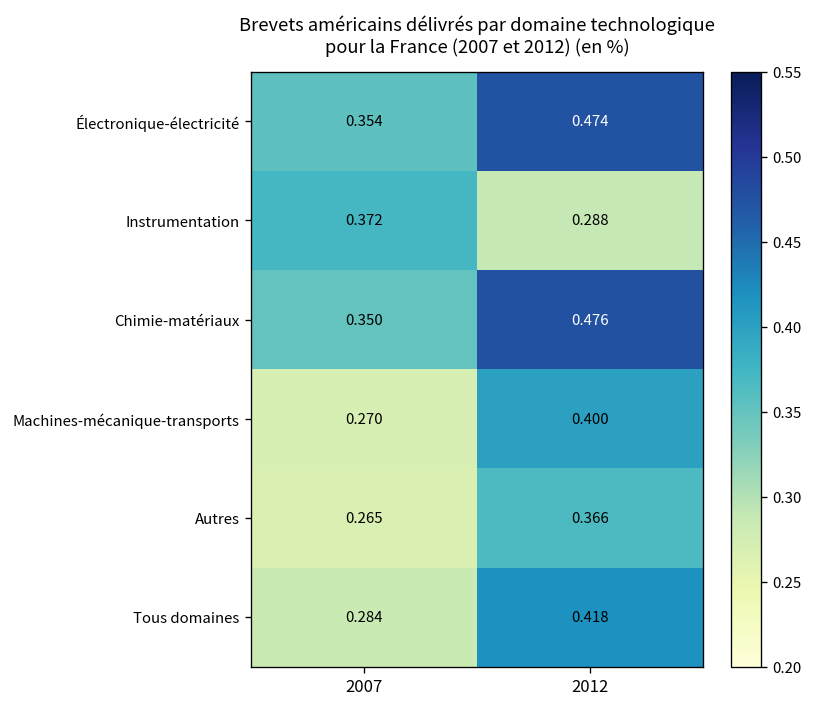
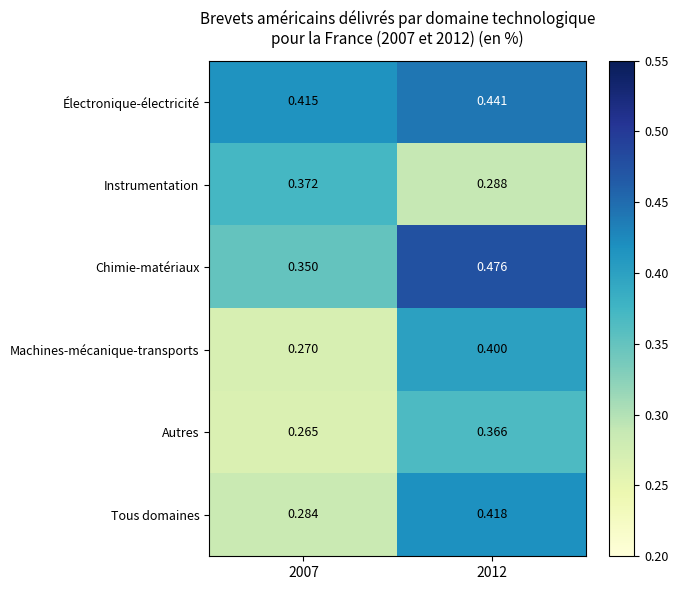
Électronique-électricité, 2007: 0.354 -> 0.415
Électronique-électricité, 2012: 0.474 -> 0.441
